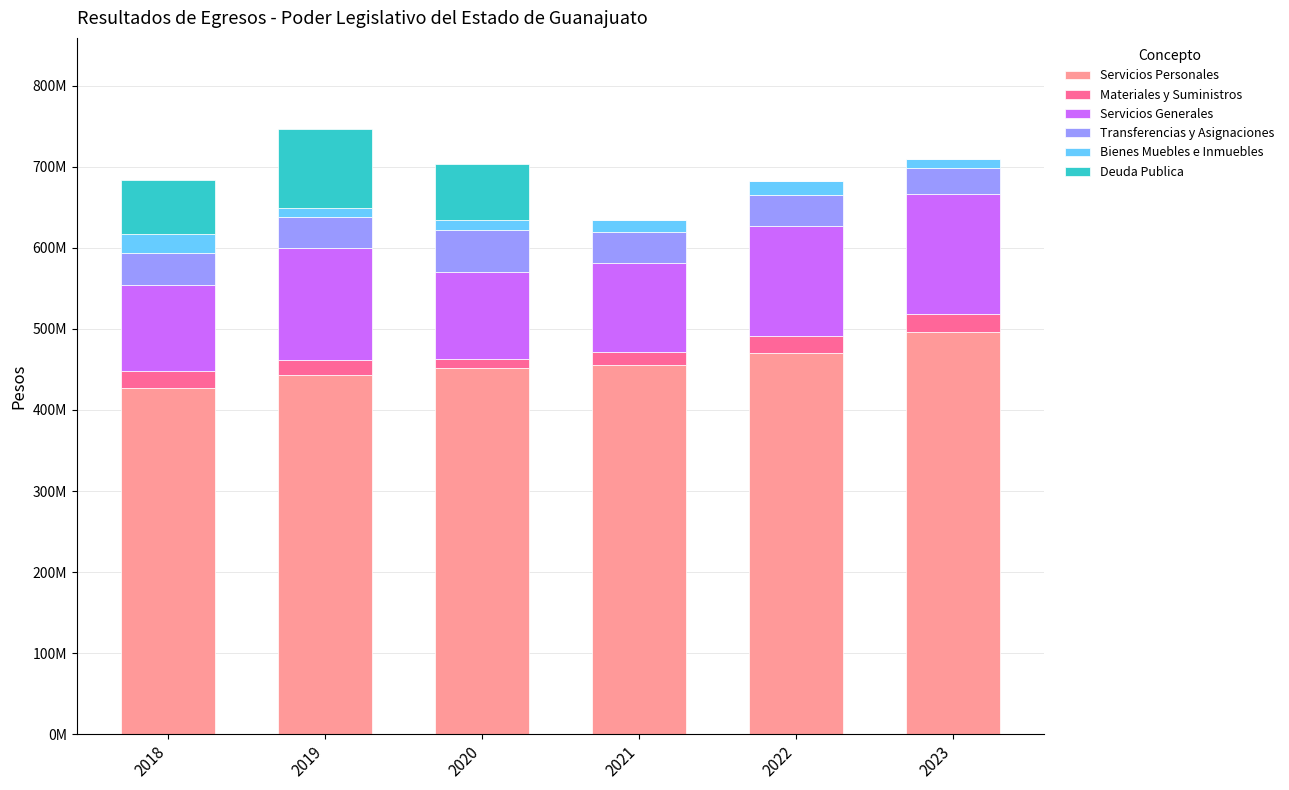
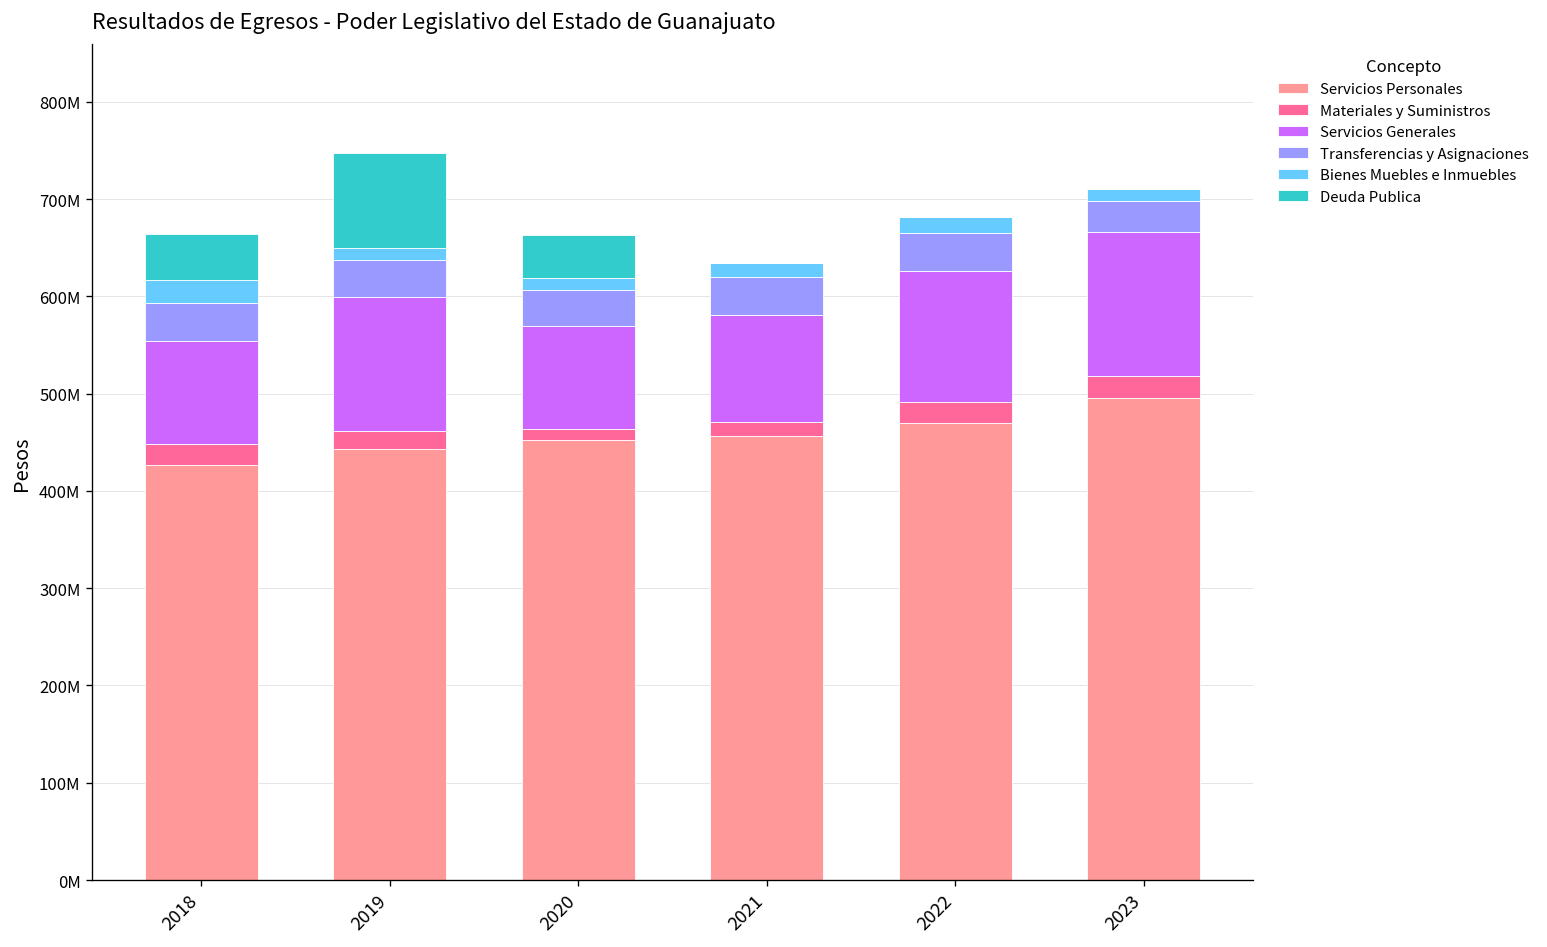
Deuda Publica, 2018: 70000000 -> 50000000
Transferencias y Asignaciones, 2020: 50000000 -> 40000000
Deuda Publica, 2020: 70000000 -> 40000000
